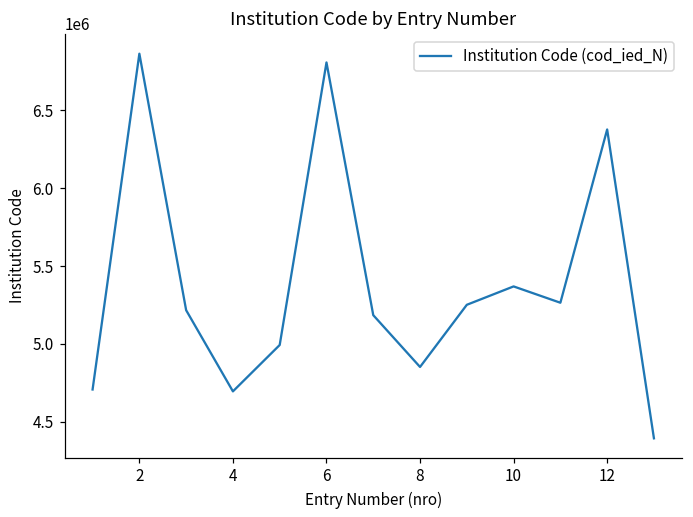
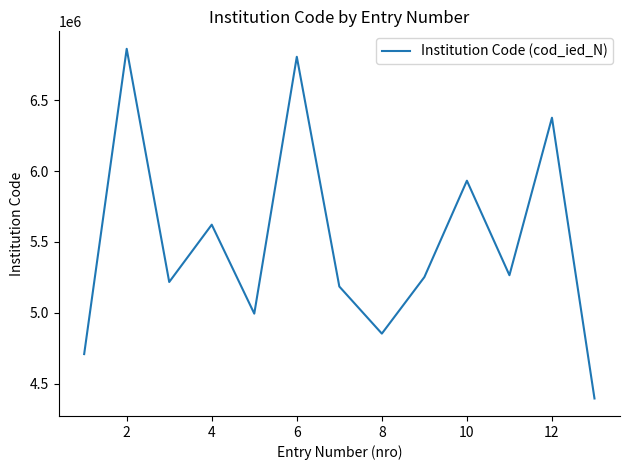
4: 4700000 -> 5620000
10: 5370000 -> 5930000
